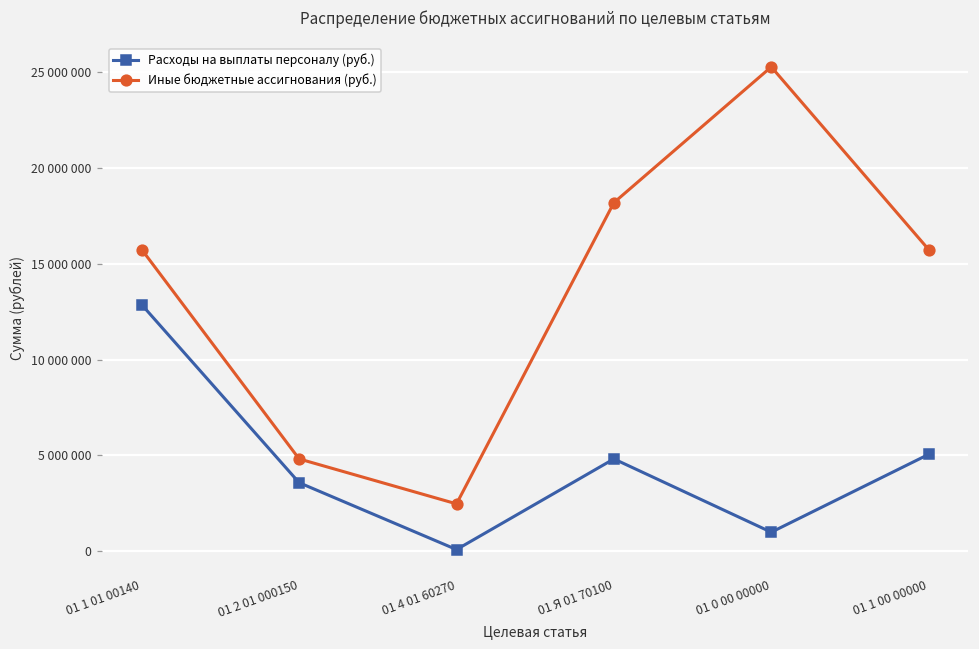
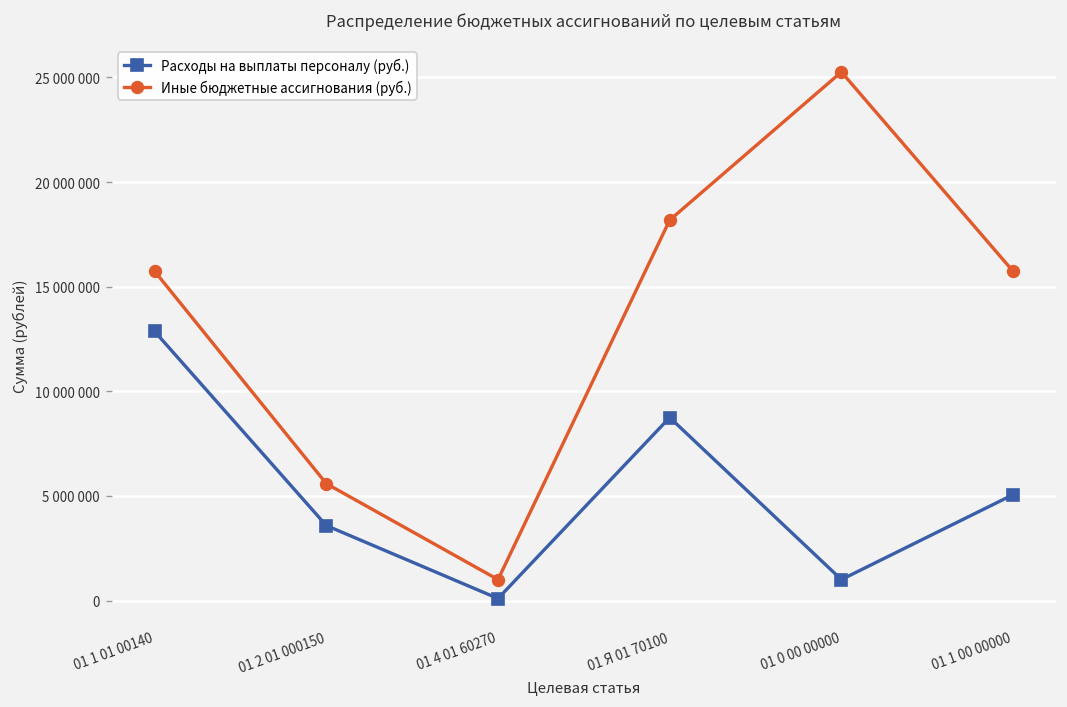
Иные бюджетные ассигнования (руб.), 01 2 01 000150: 4800000 -> 5600000
Иные бюджетные ассигнования (руб.), 01 4 01 60270: 2500000 -> 1000000
Расходы на выплаты персоналу (руб.), 01 Я 01 70100: 4800000 -> 8700000
